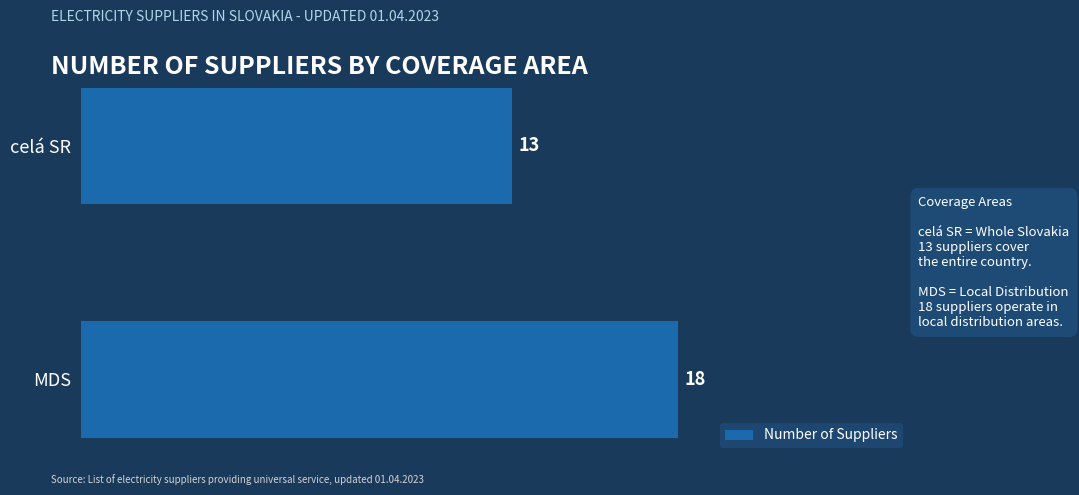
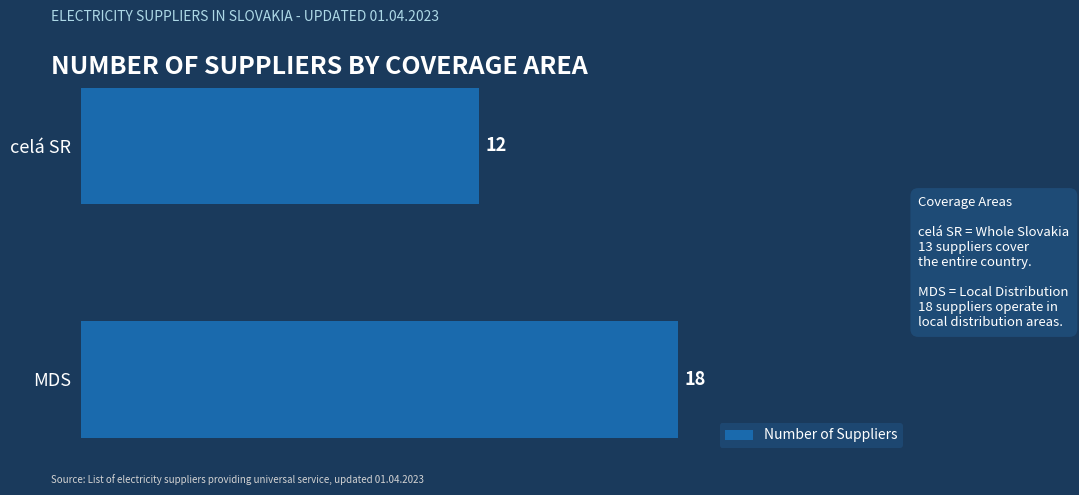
celá SR: 13 -> 12
